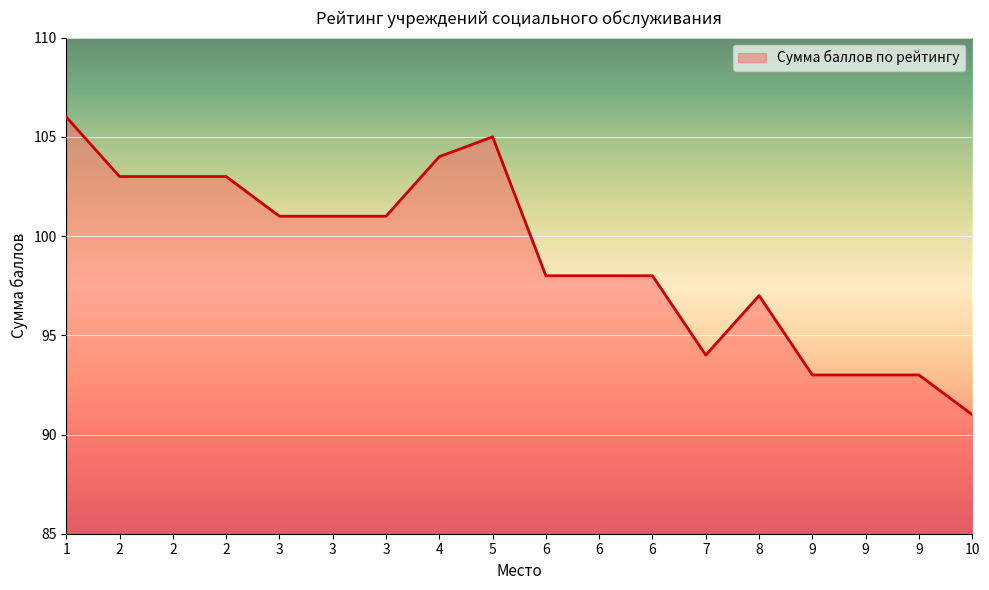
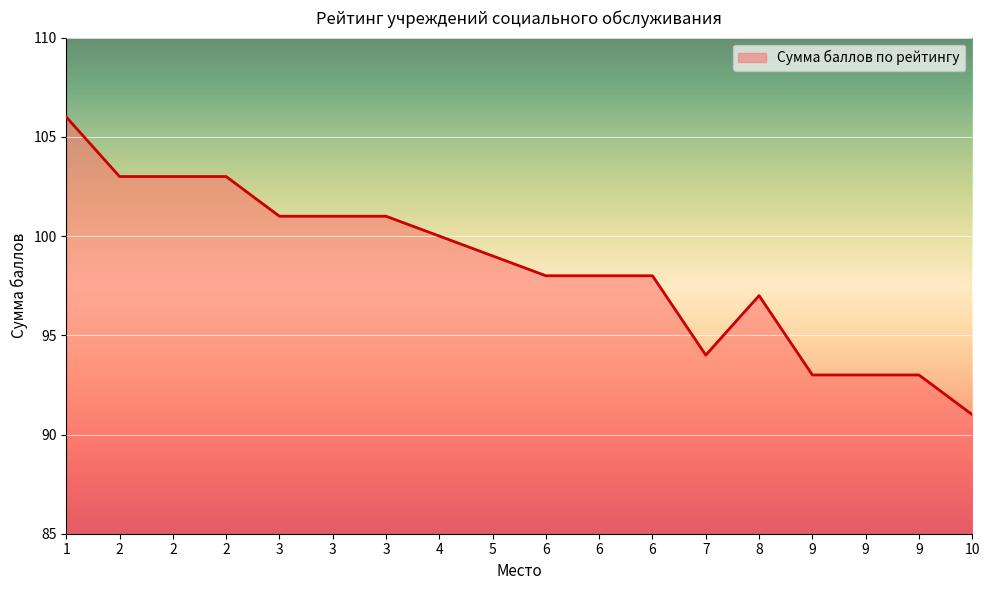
4: 104 -> 100
5: 105 -> 99
